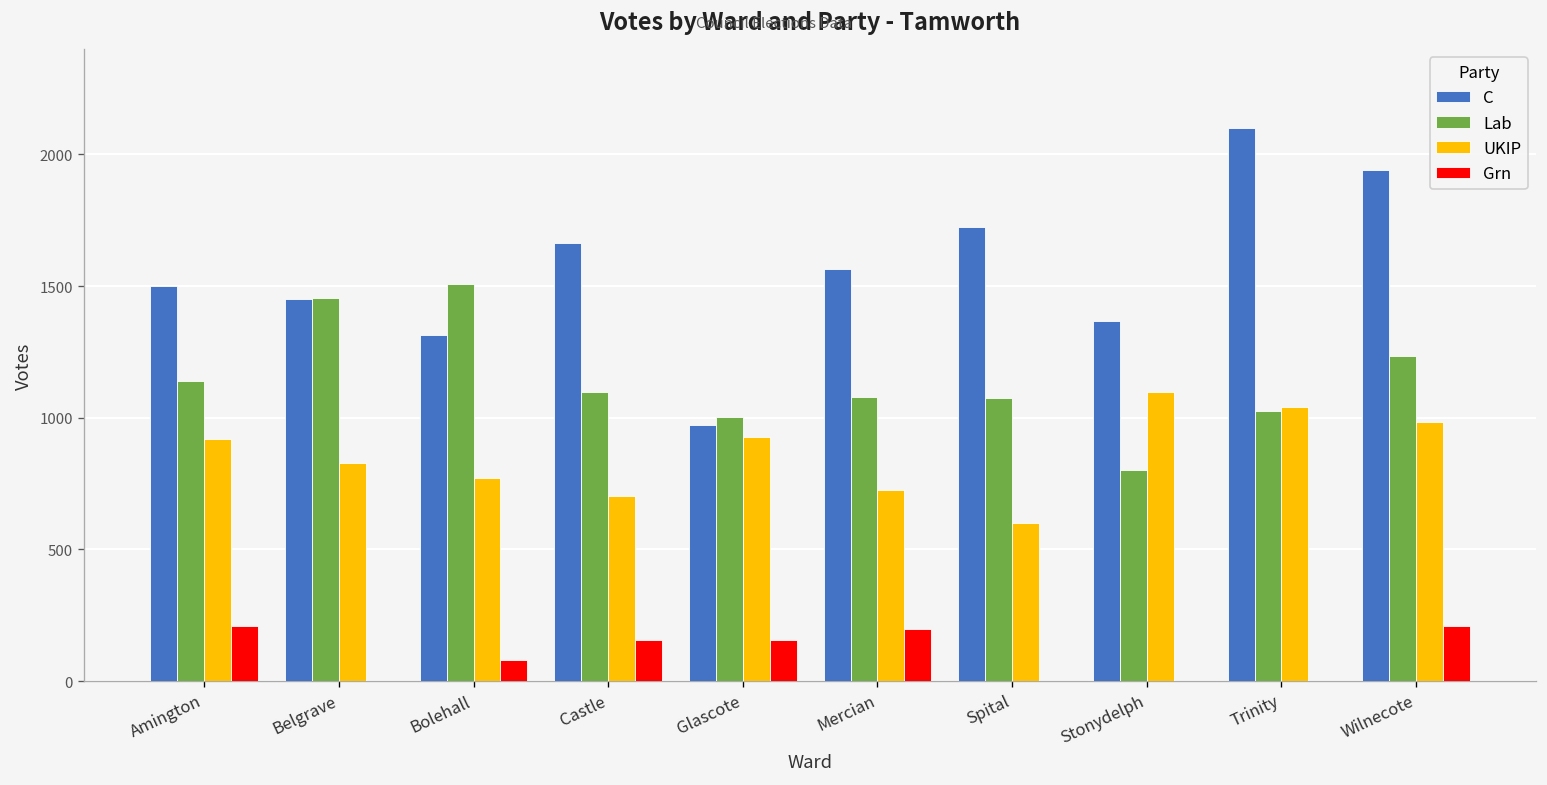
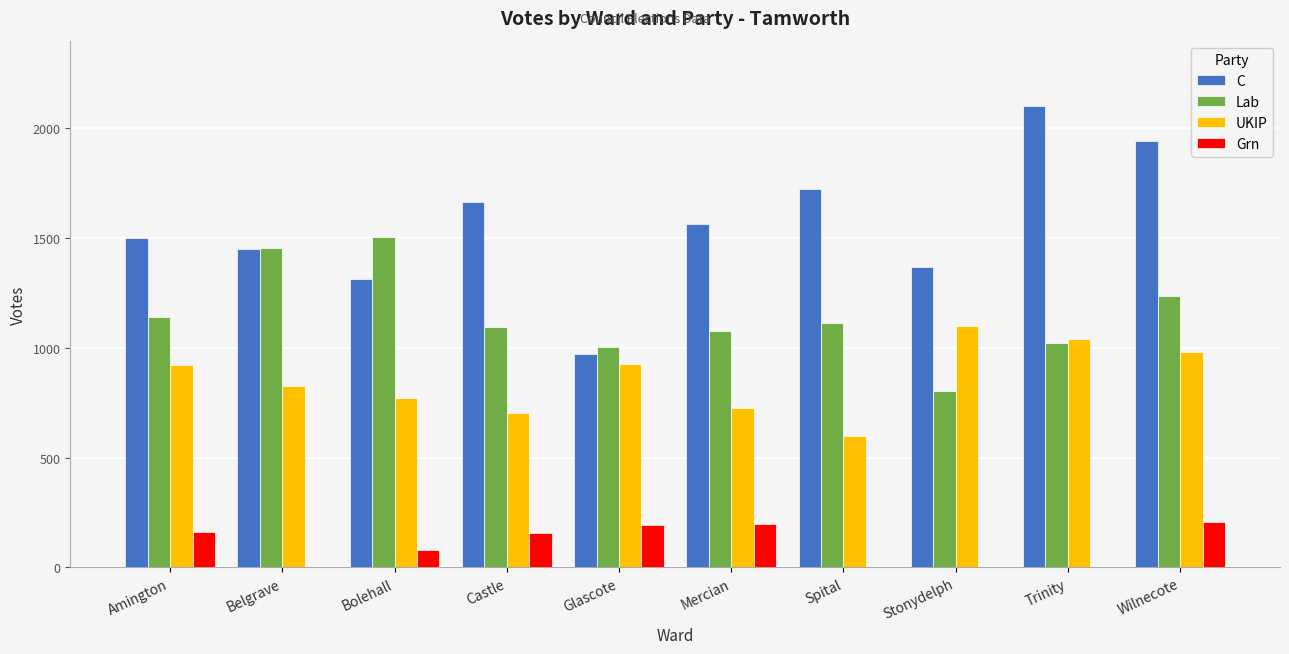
Grn, Amington: 210 -> 160
Grn, Glascote: 150 -> 200
Lab, Spital: 1080 -> 1120
